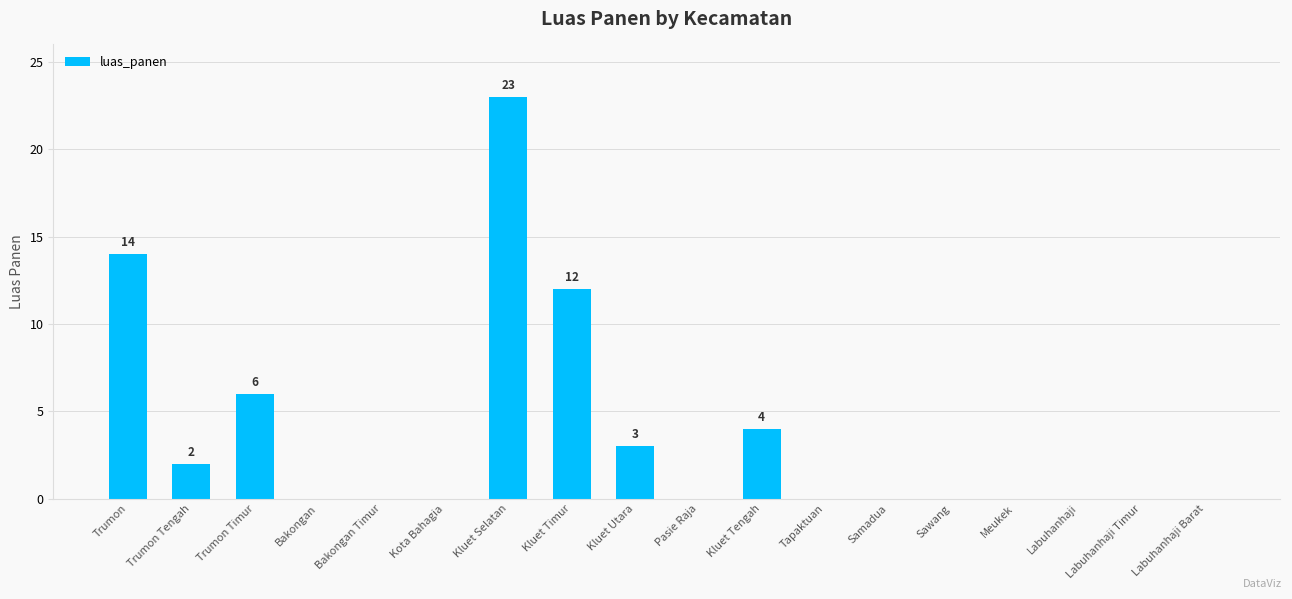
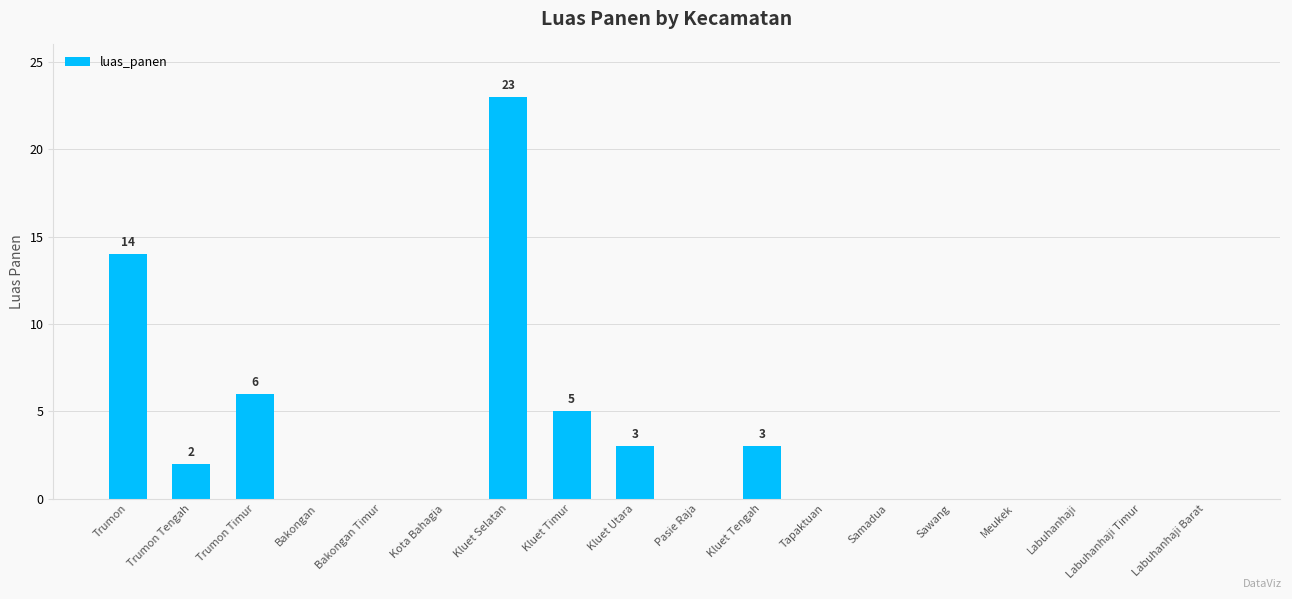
Kluet Timur: 12 -> 5
Kluet Tengah: 4 -> 3
